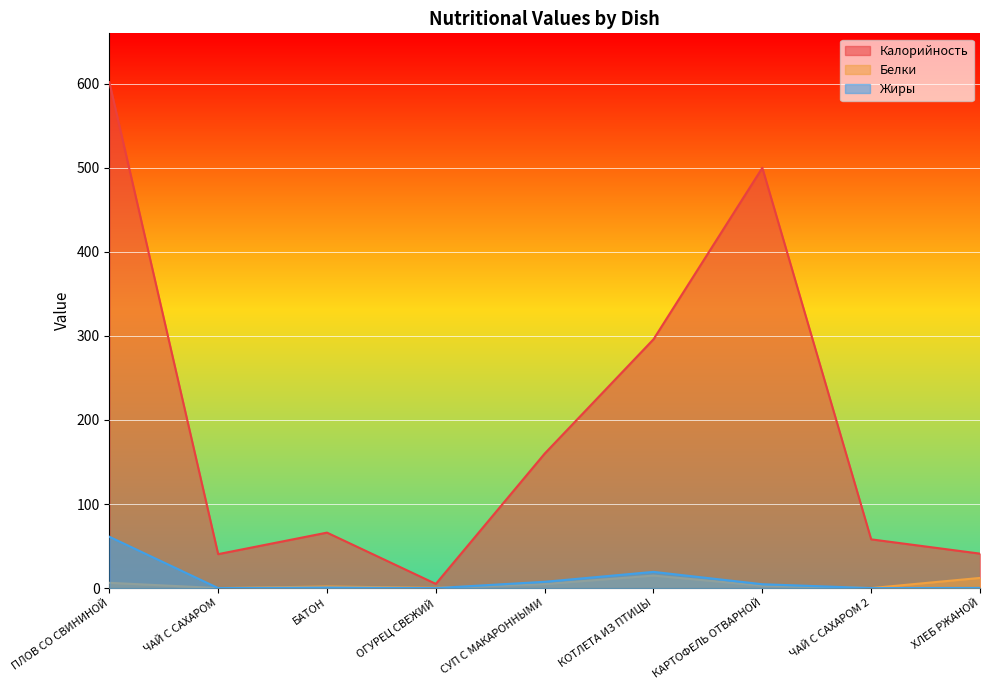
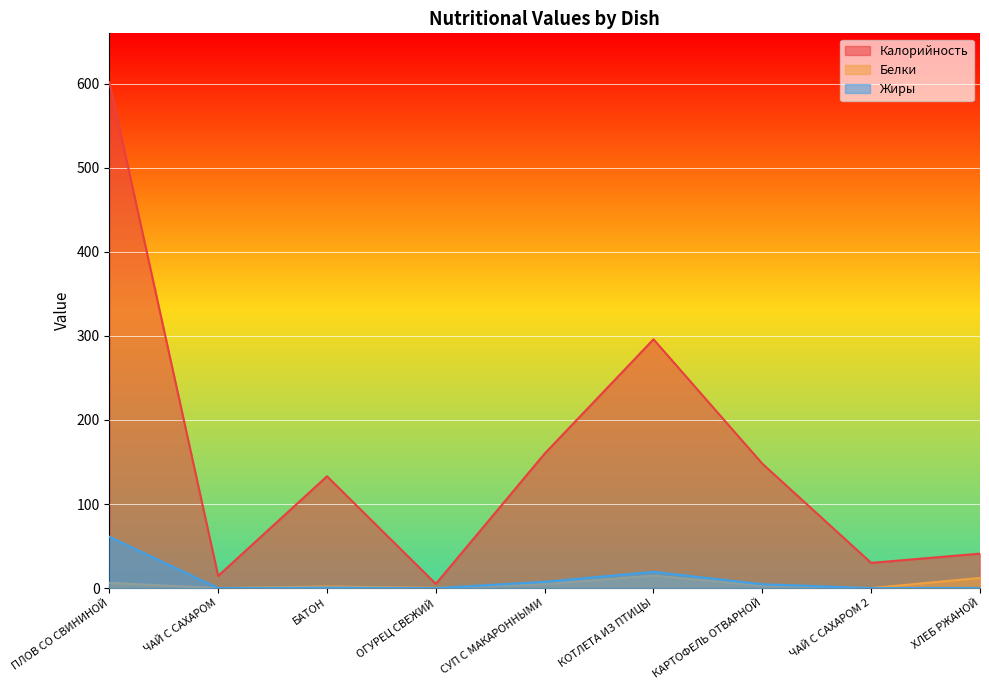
Калорийность, ЧАЙ С САХАРОМ: 40 -> 10
Калорийность, БАТОН: 70 -> 130
Калорийность, КАРТОФЕЛЬ ОТВАРНОЙ: 500 -> 150
Калорийность, ЧАЙ С САХАРОМ 2: 60 -> 30
